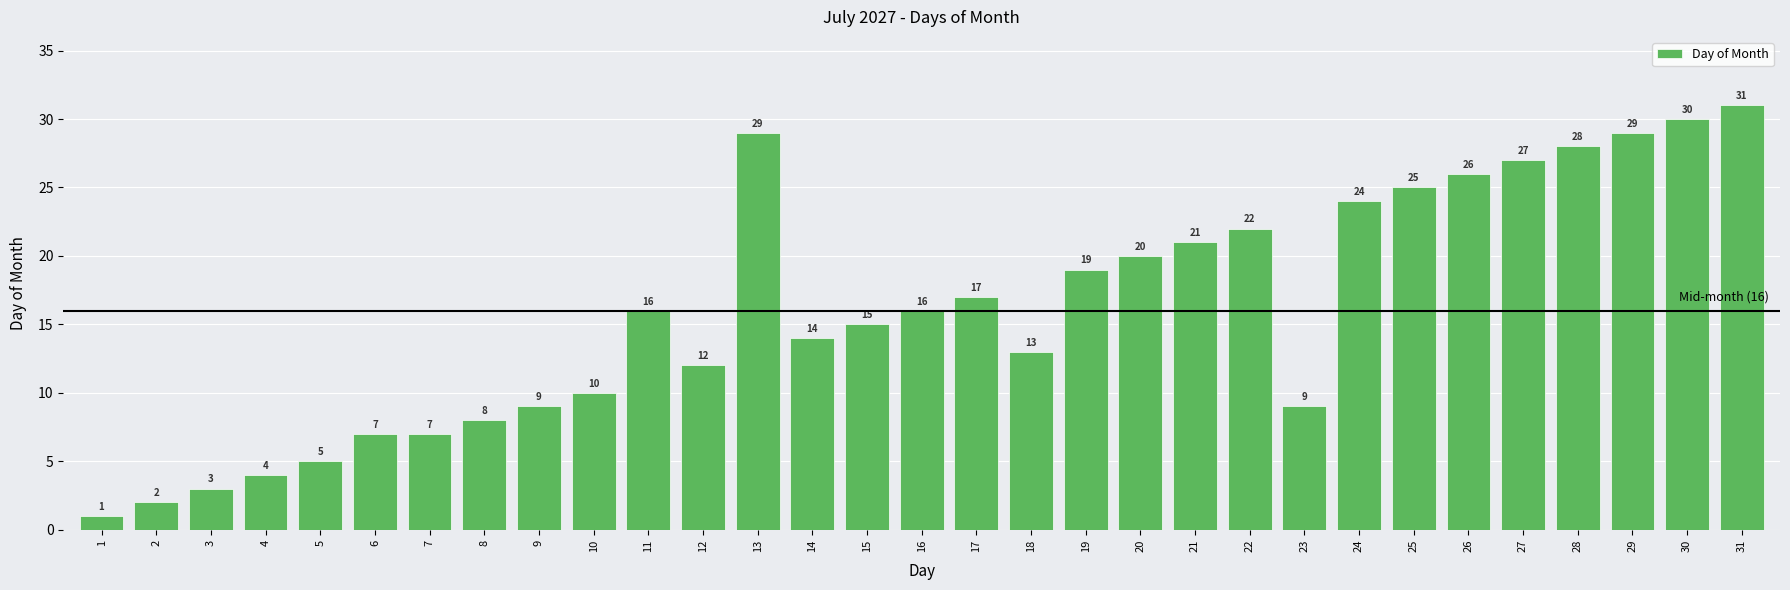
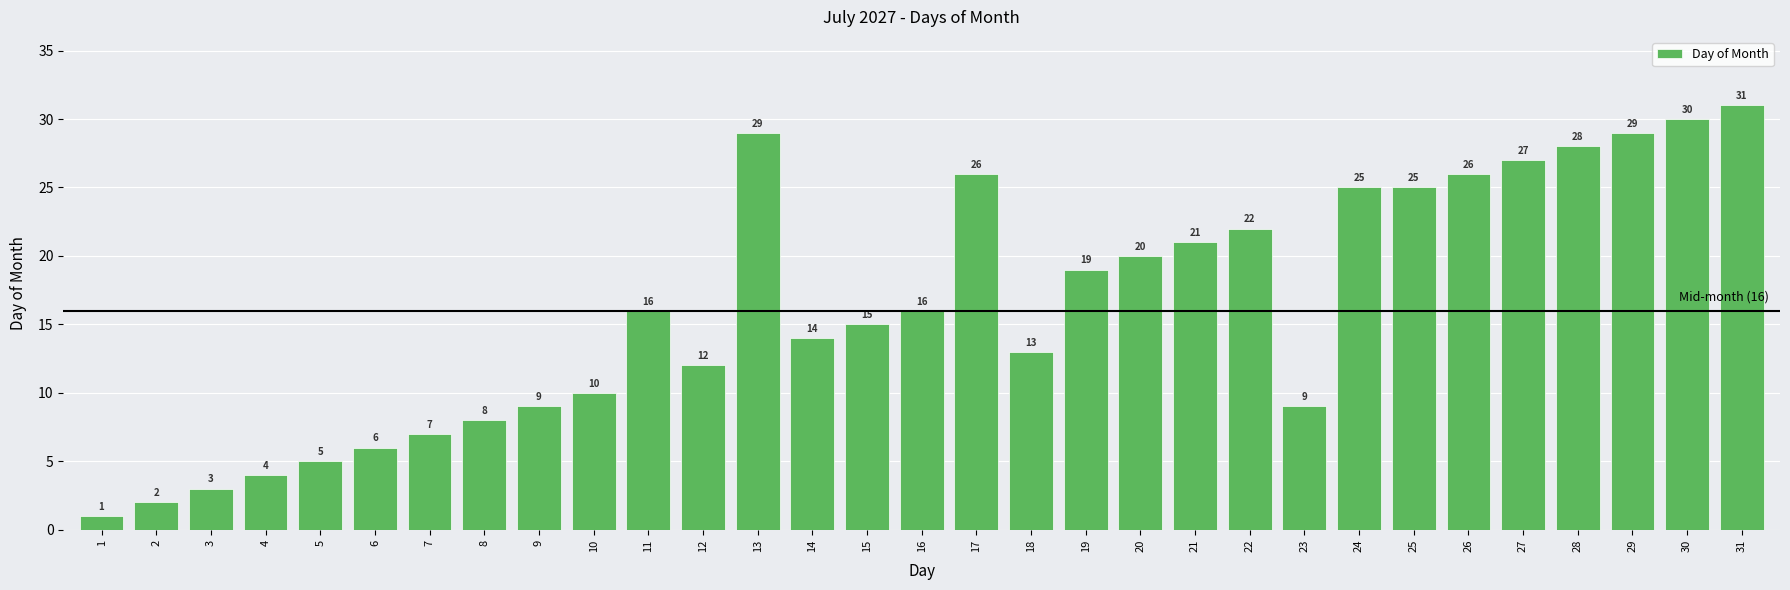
6: 7 -> 6
17: 17 -> 26
24: 24 -> 25
